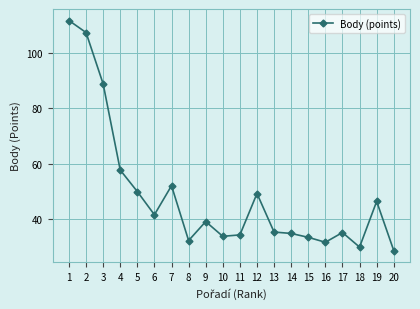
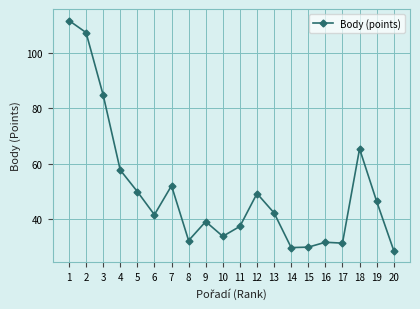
3: 89 -> 85
11: 34 -> 37
13: 35 -> 42
14: 35 -> 30
15: 34 -> 30
17: 35 -> 31
18: 30 -> 65
